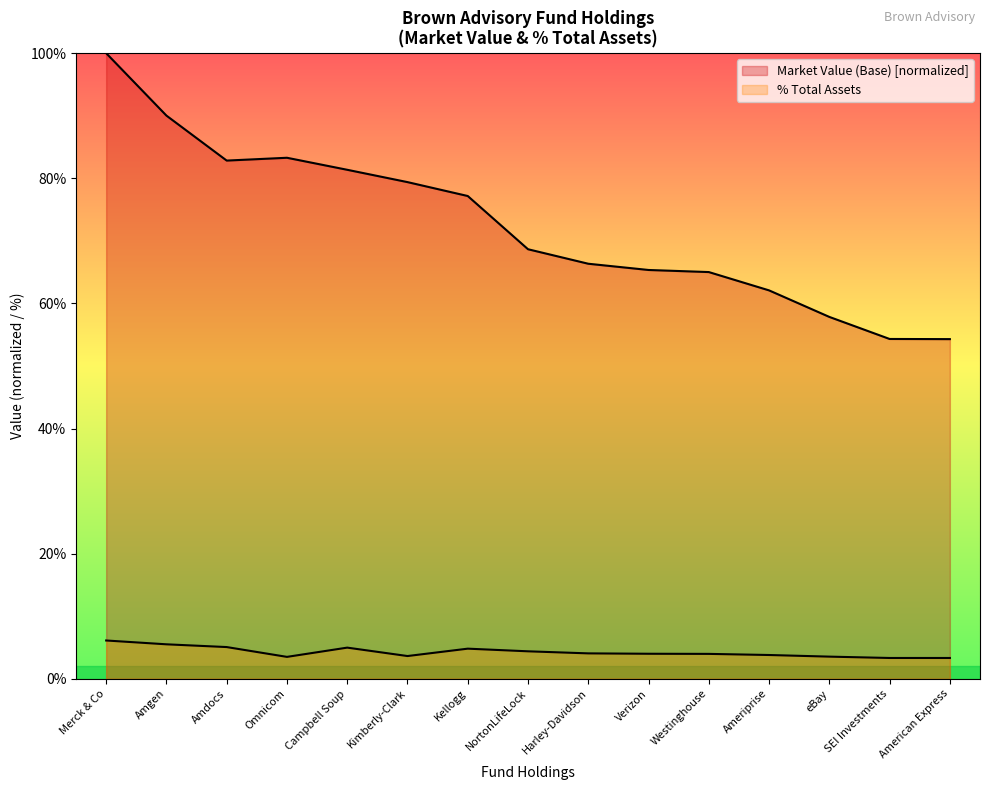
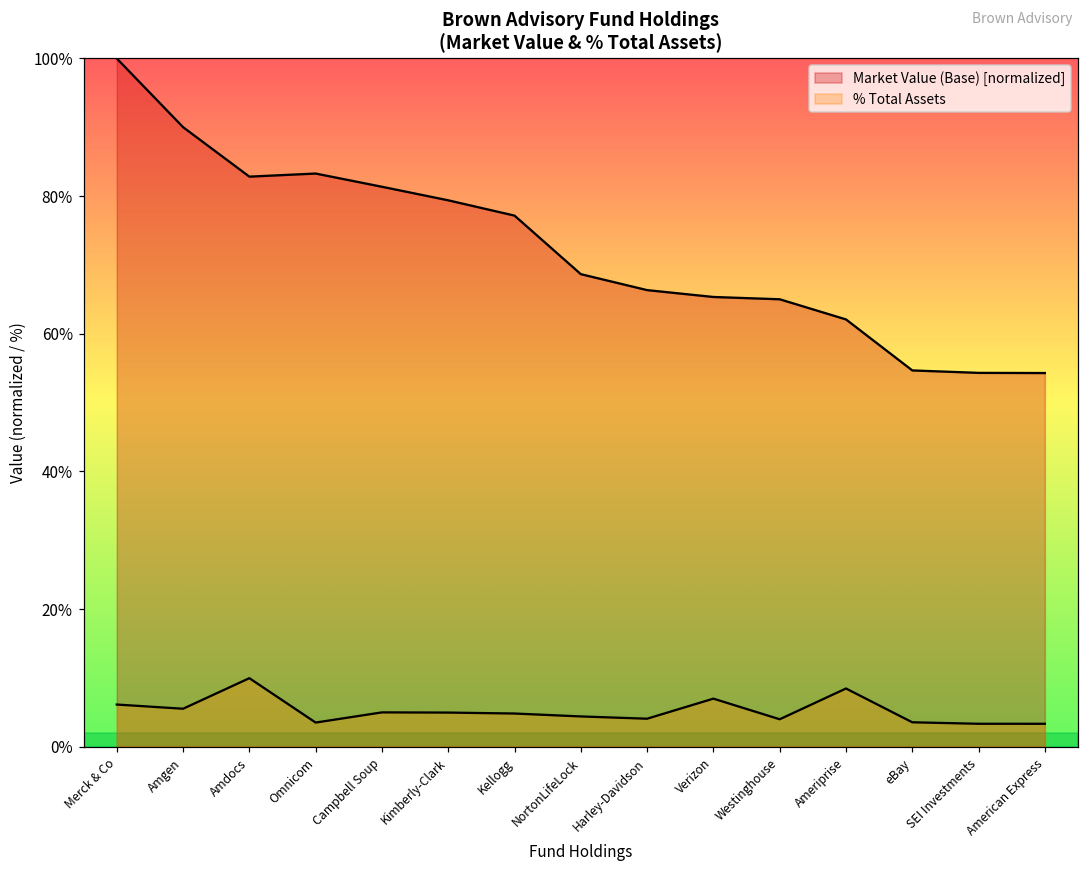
% Total Assets, Amdocs: 5% -> 10%
% Total Assets, Kimberly-Clark: 4% -> 5%
% Total Assets, Verizon: 4% -> 7%
% Total Assets, Ameriprise: 4% -> 8%
Market Value (Base) [normalized], eBay: 58% -> 55%
